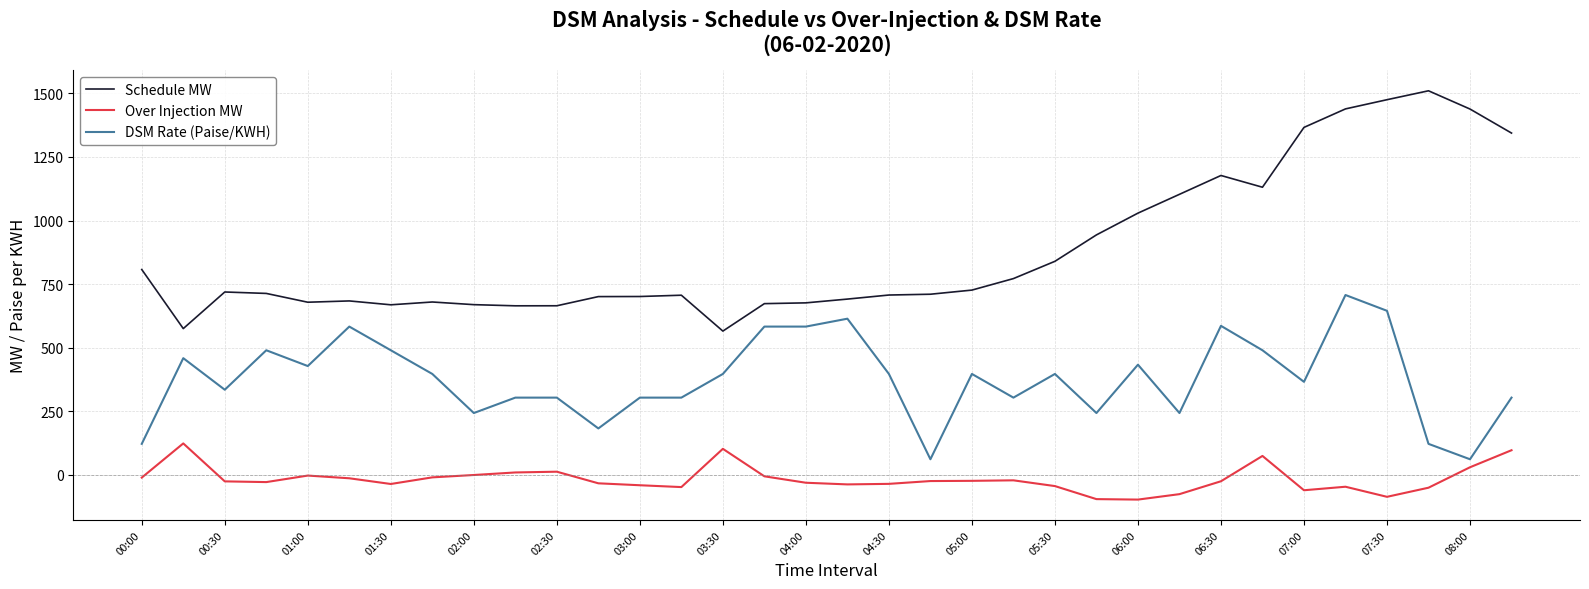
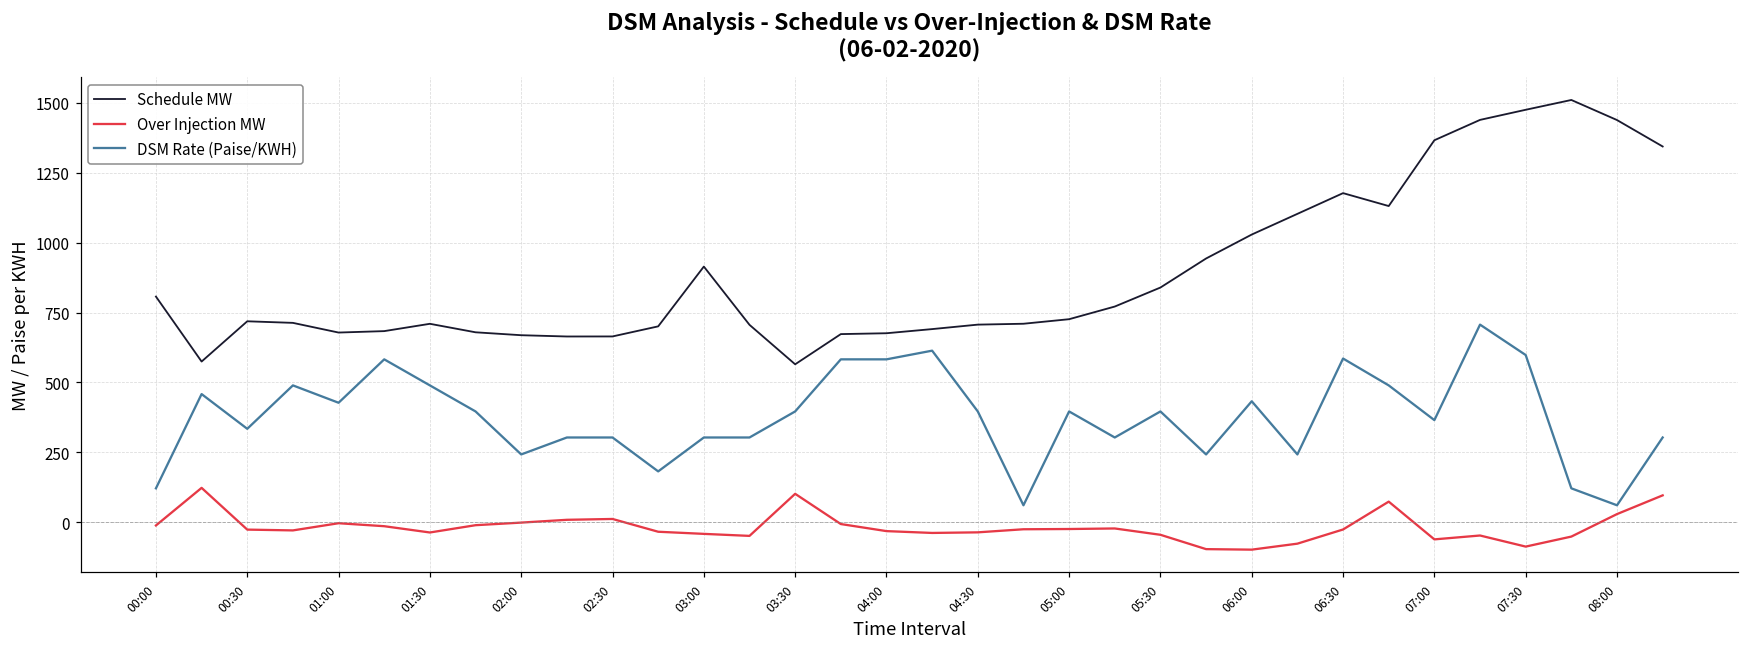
Schedule MW, 01:30: 670 -> 710
Schedule MW, 03:00: 700 -> 910
DSM Rate (Paise/KWH), 07:30: 640 -> 600
